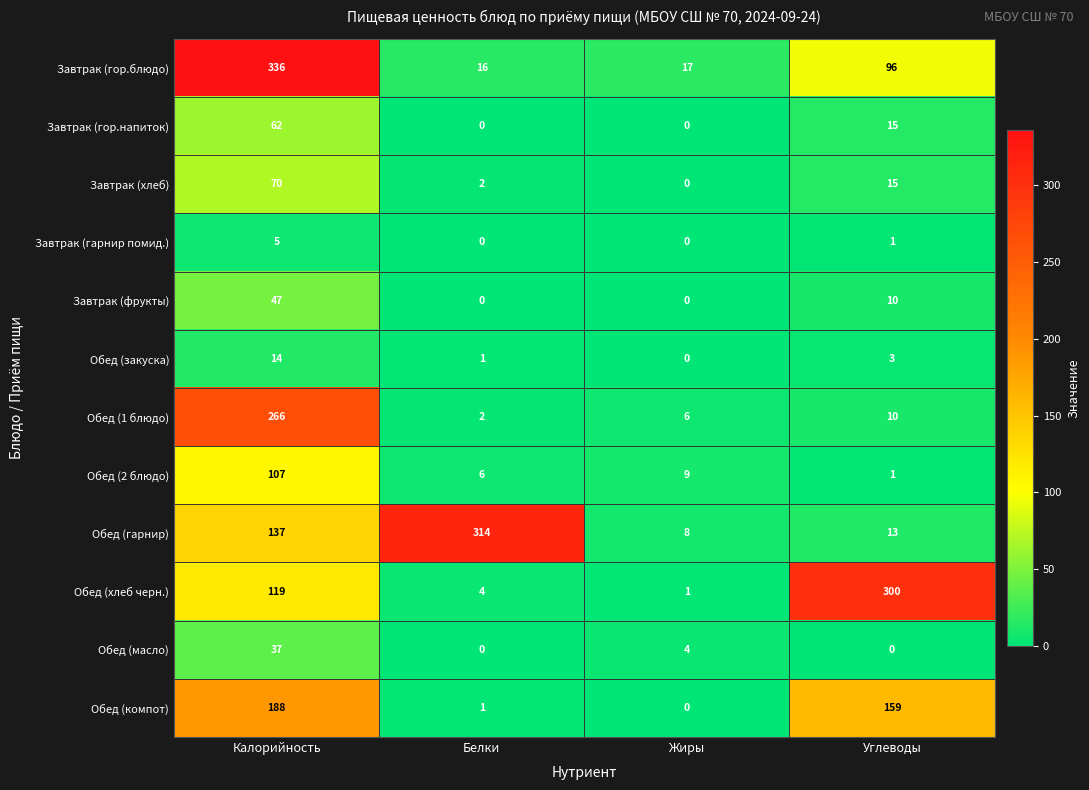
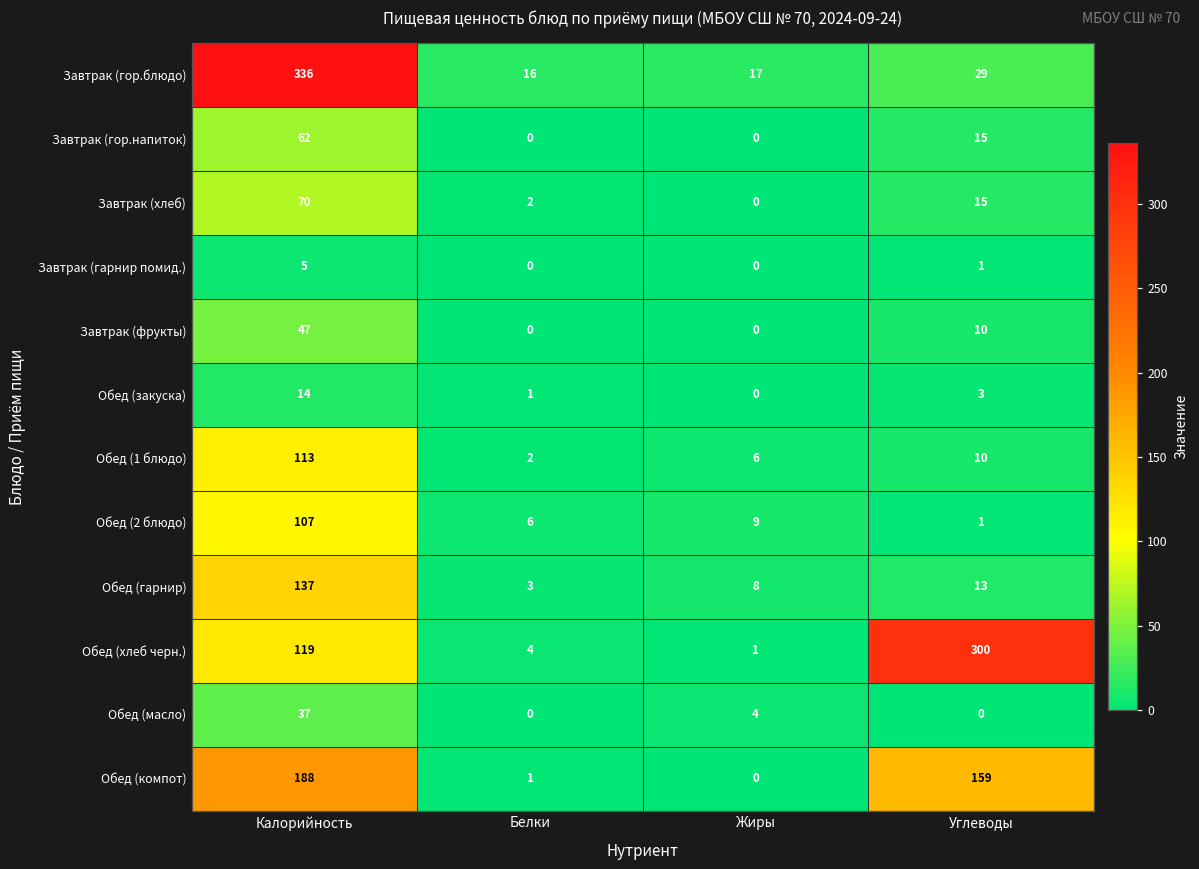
Завтрак (гор.блюдо), Углеводы: 96 -> 29
Обед (1 блюдо), Калорийность: 266 -> 113
Обед (гарнир), Белки: 314 -> 3
